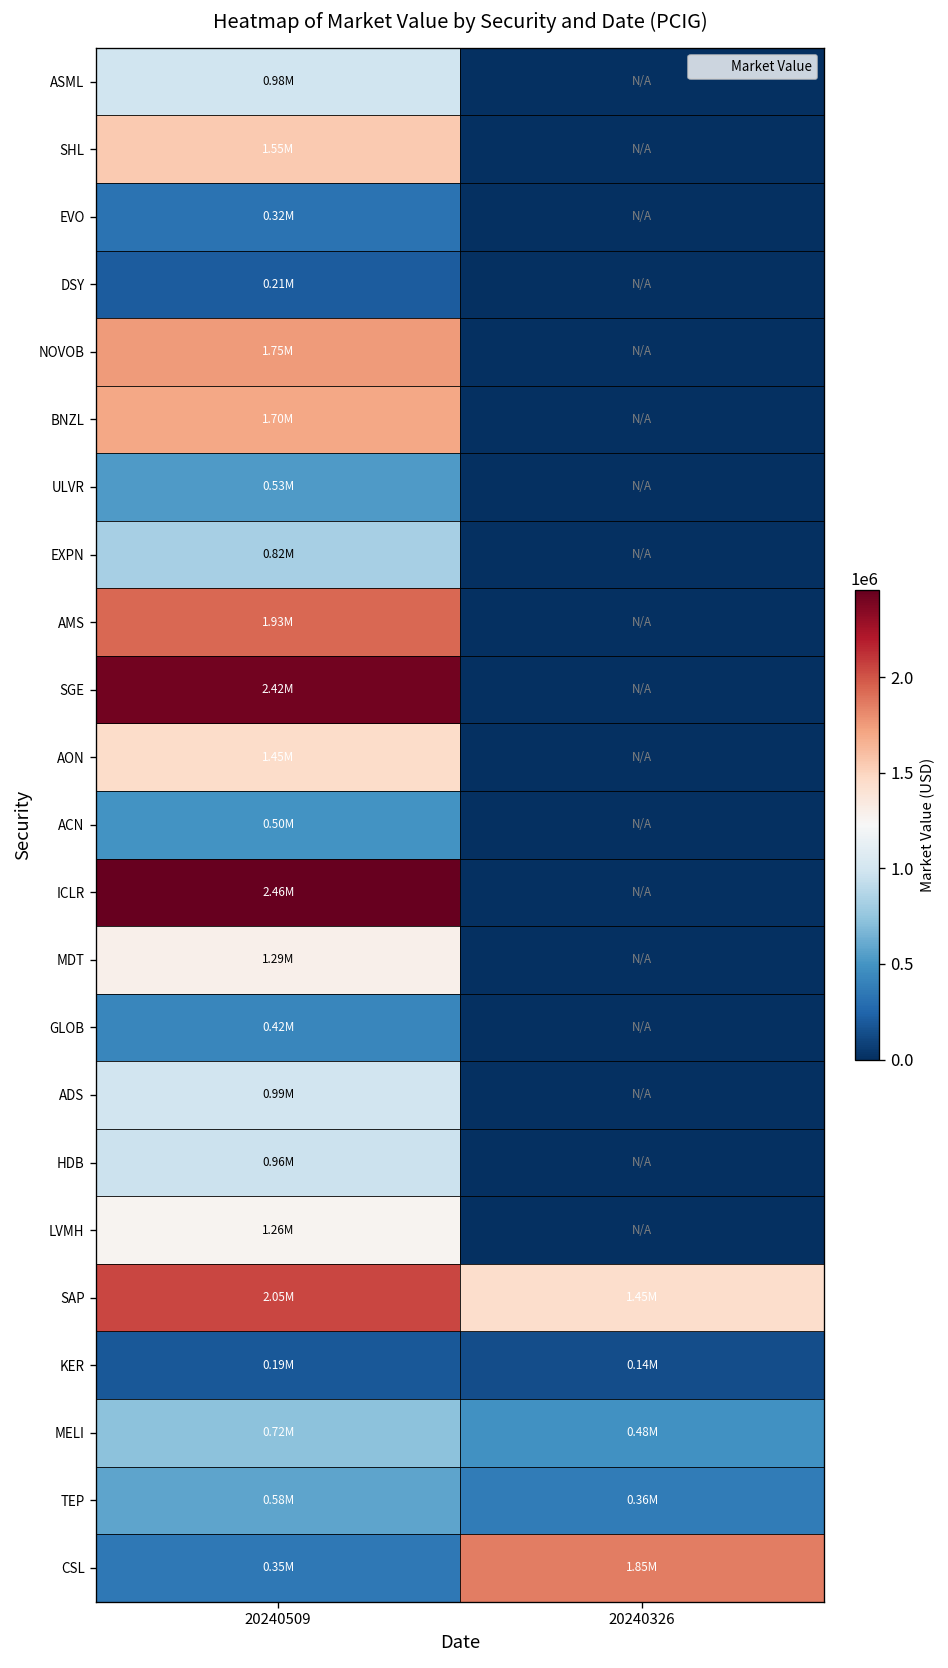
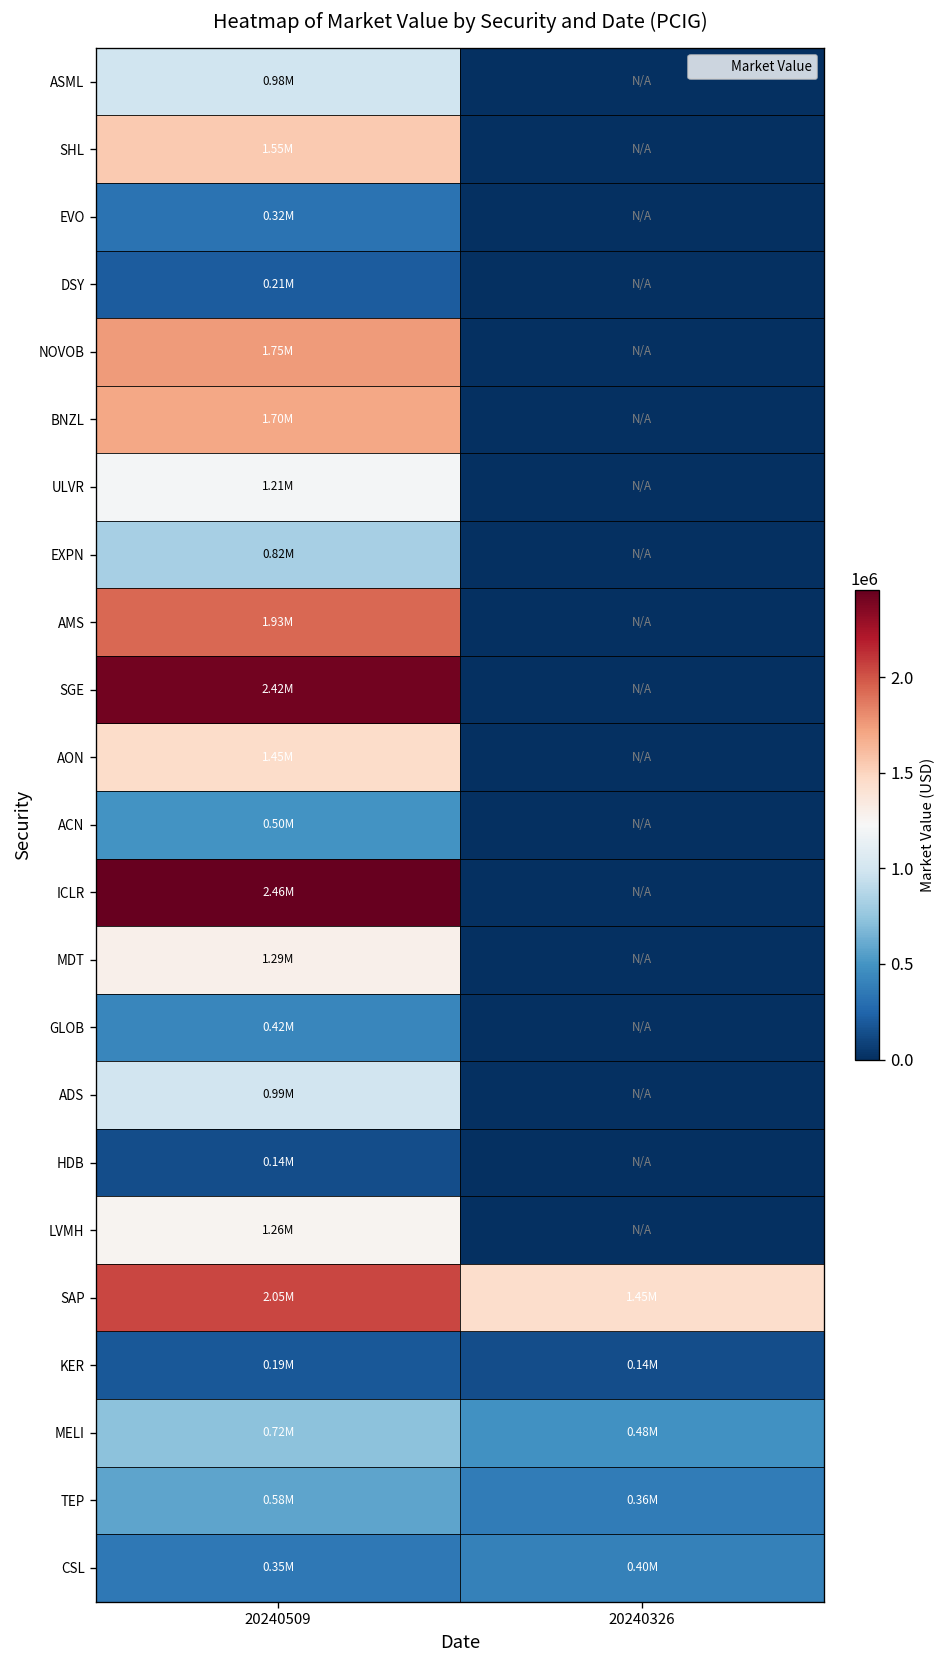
ULVR, 20240509: 0.53M -> 1.21M
HDB, 20240509: 0.96M -> 0.14M
CSL, 20240326: 1.85M -> 0.40M
